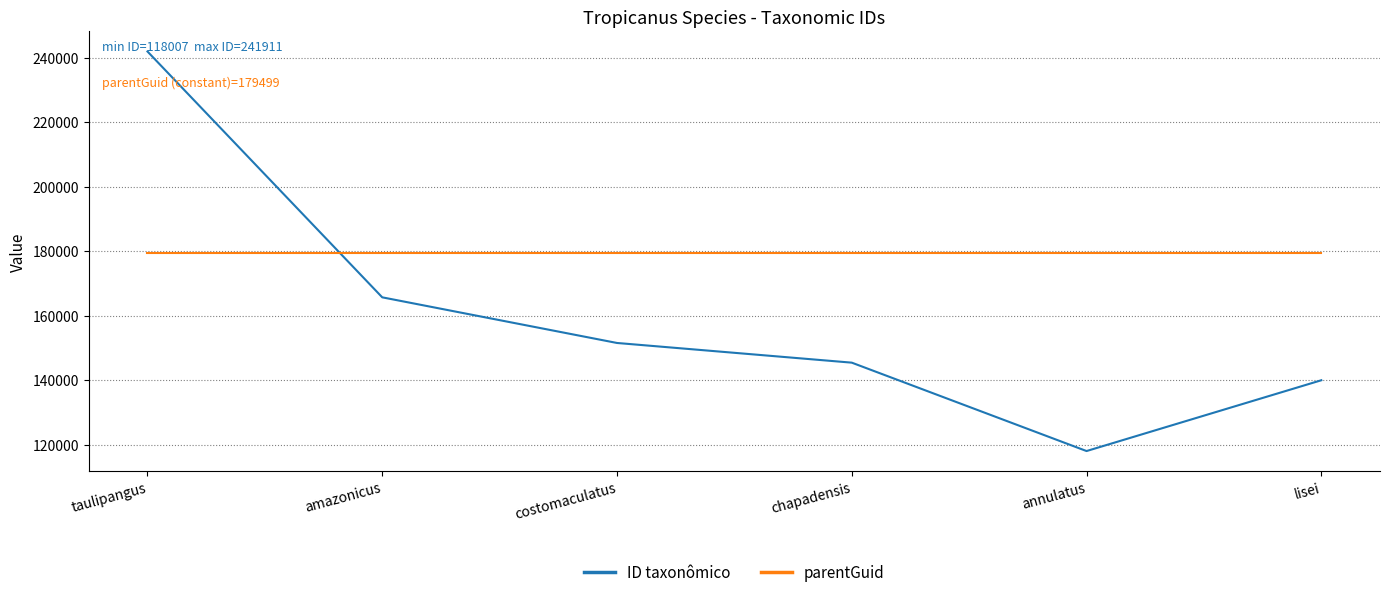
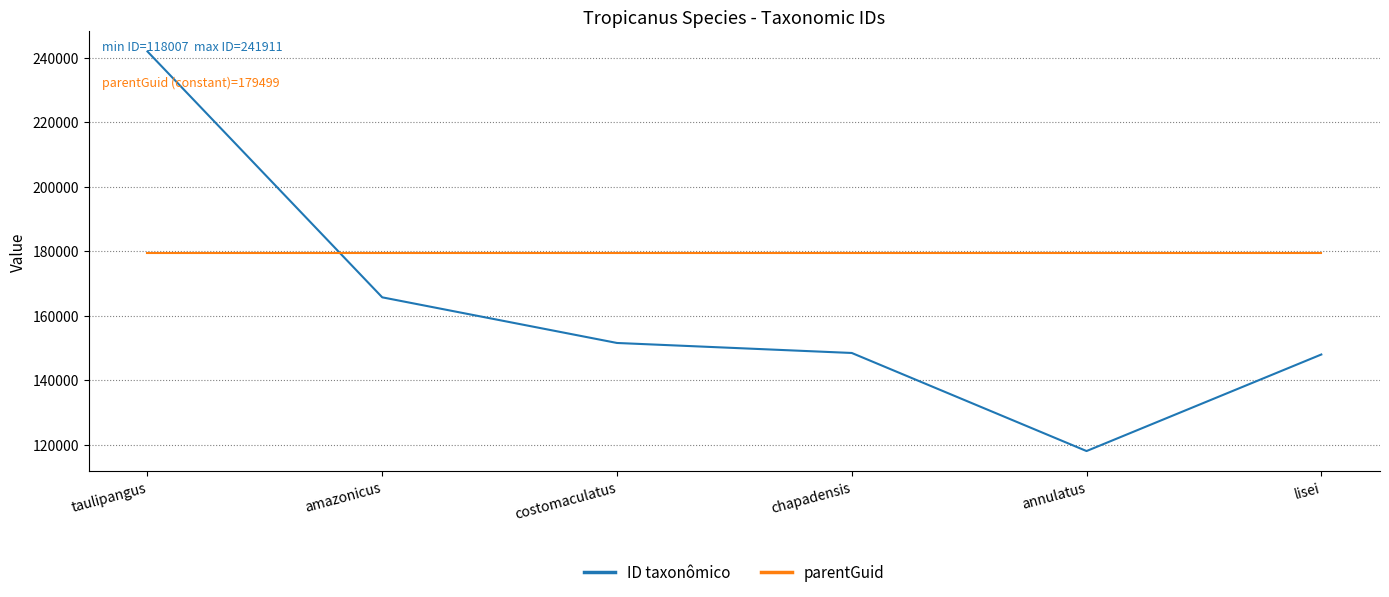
ID taxonômico, chapadensis: 145000 -> 148000
ID taxonômico, lisei: 140000 -> 148000
